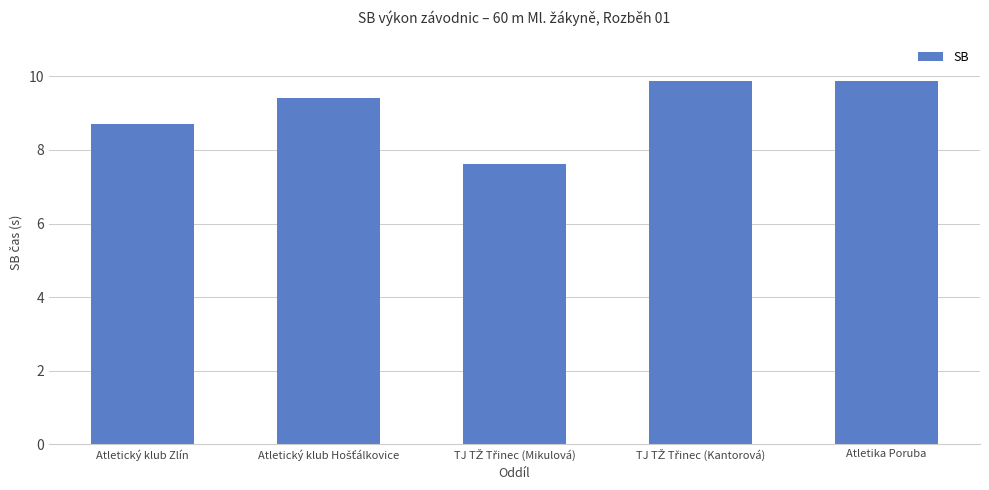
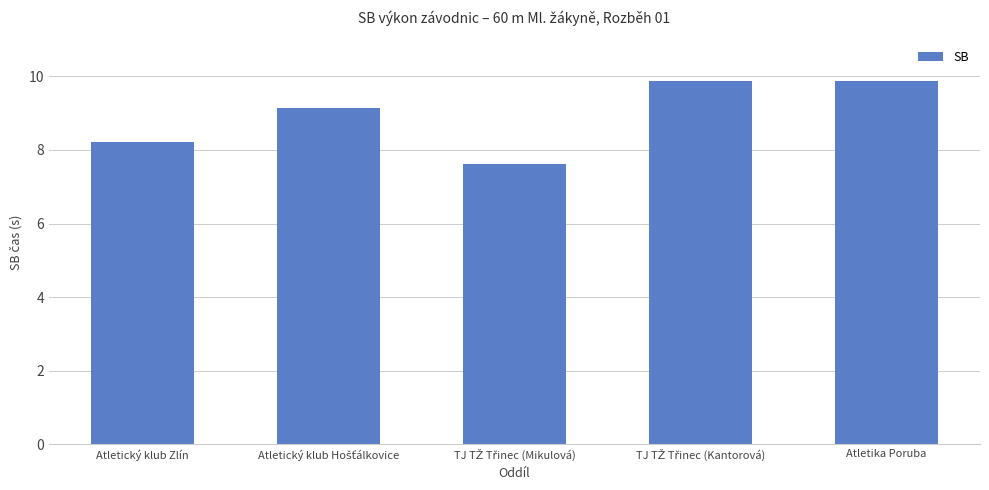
Atletický klub Zlín: 8.7 -> 8.2
Atletický klub Hošťálkovice: 9.4 -> 9.1
